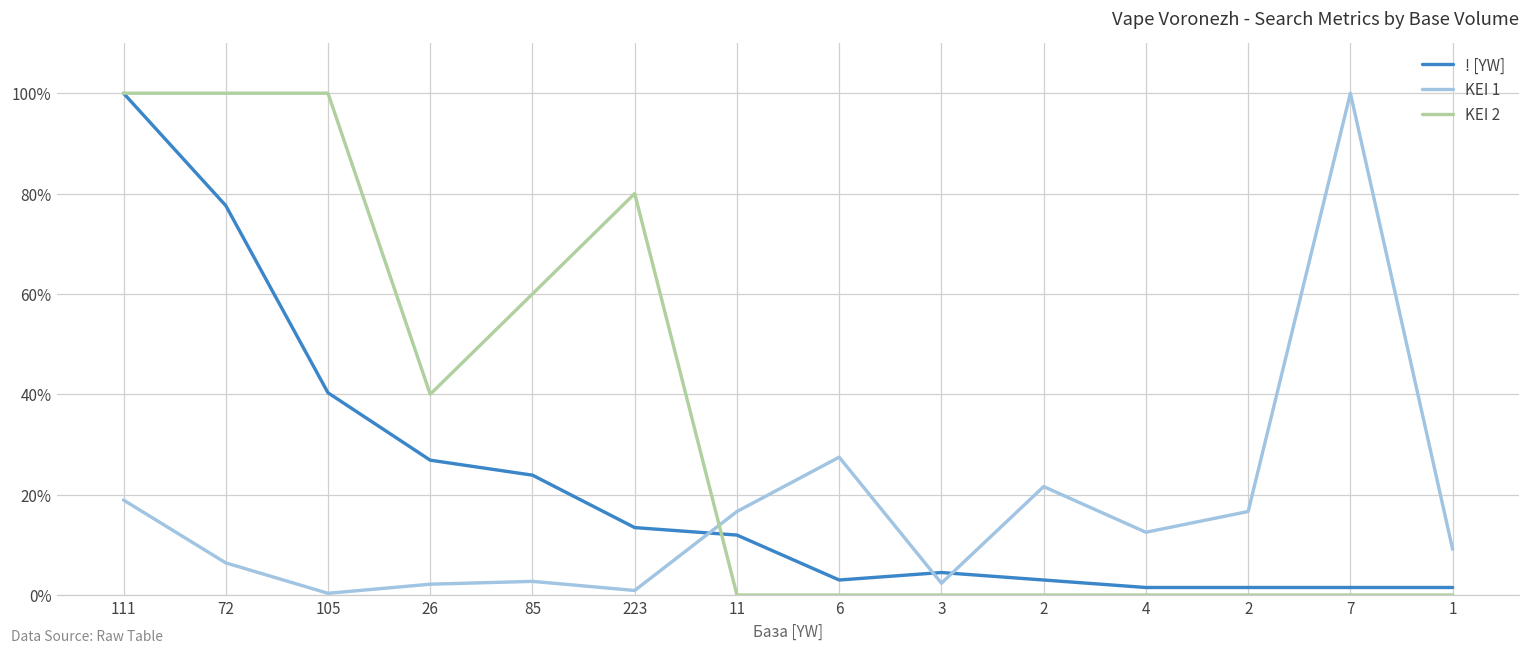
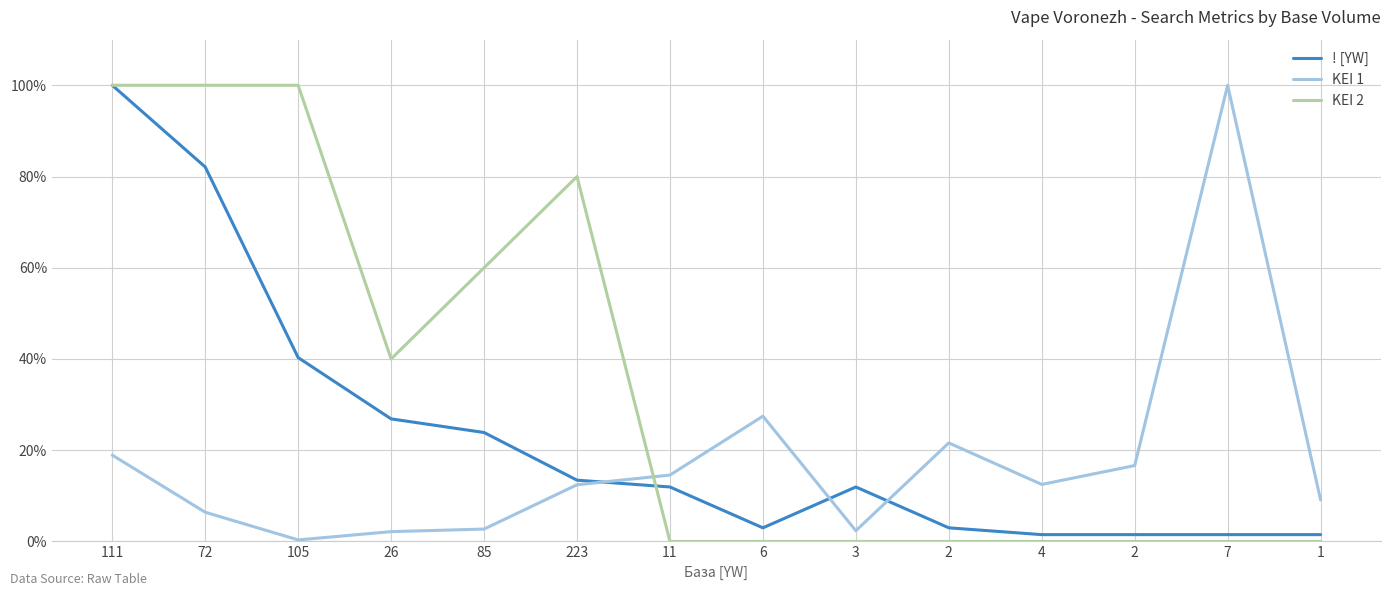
! [YW], 72: 78% -> 82%
KEI 1, 223: 1% -> 12%
KEI 1, 11: 17% -> 15%
! [YW], 3: 4% -> 12%
